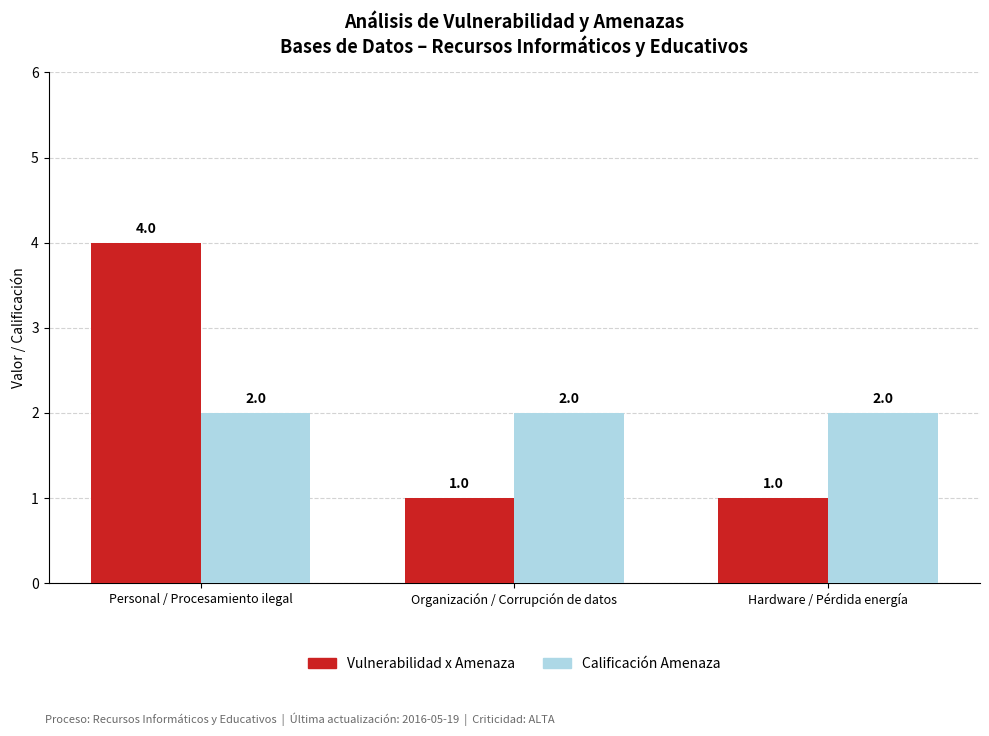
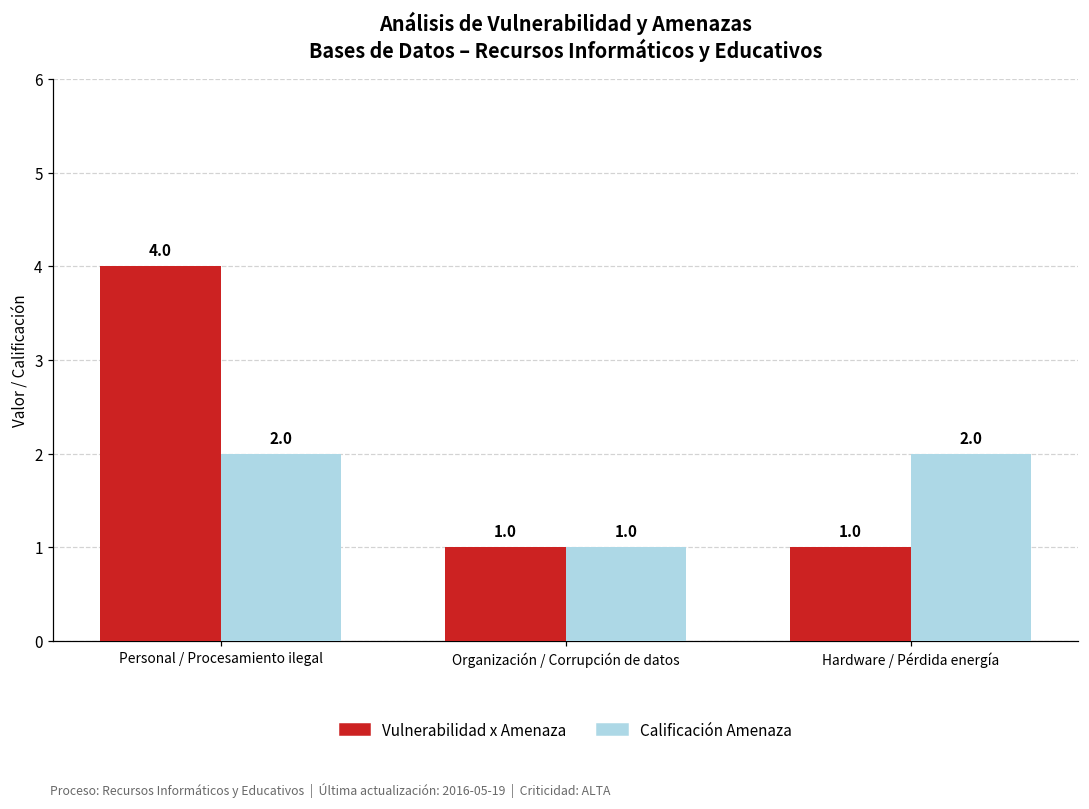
Calificación Amenaza, Organización / Corrupción de datos: 2.0 -> 1.0
